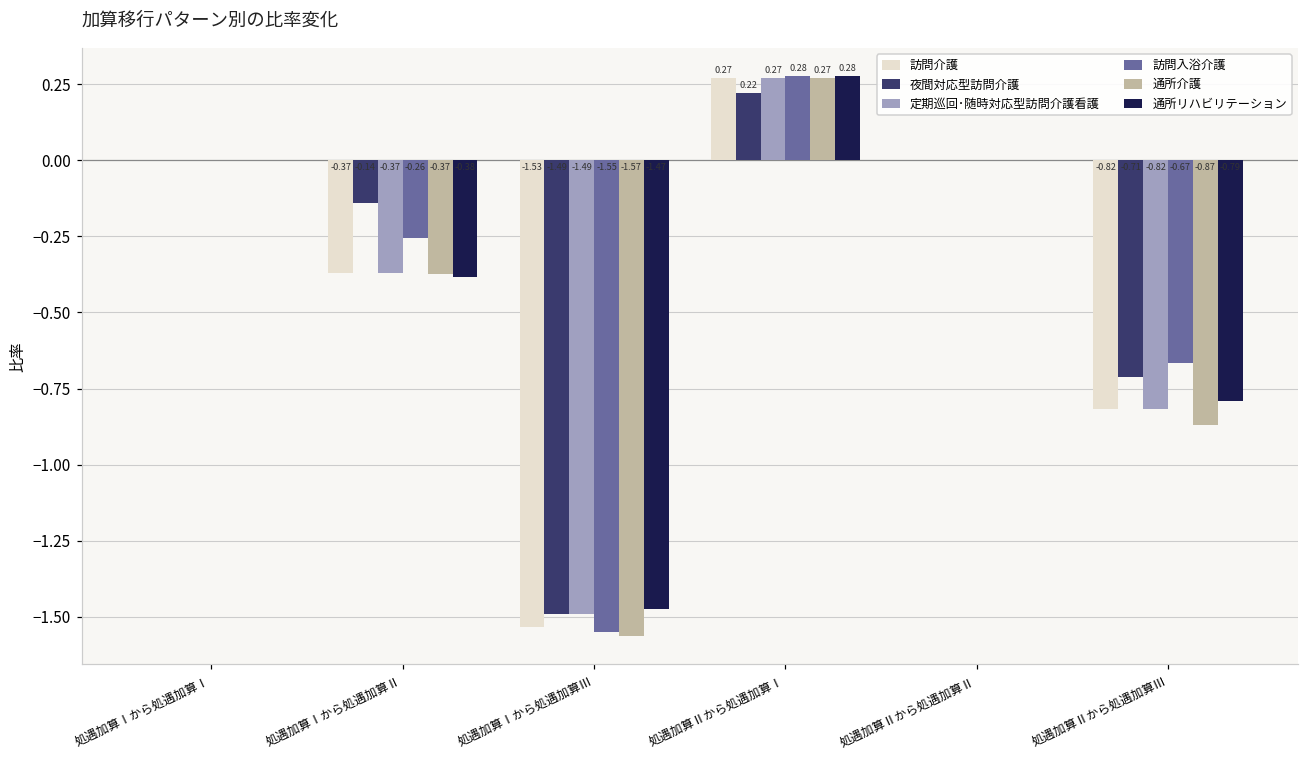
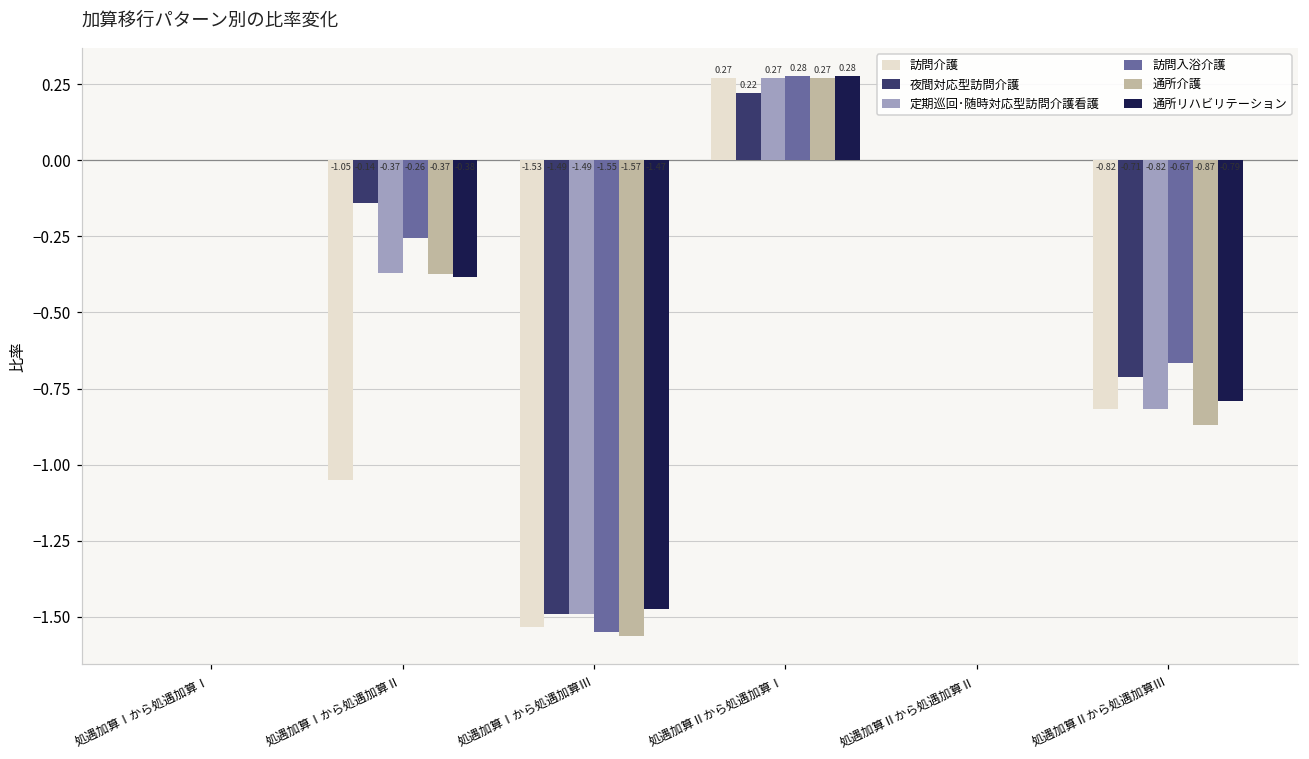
訪問介護, 処遇加算Ⅰから処遇加算Ⅱ: -0.37 -> -1.05
